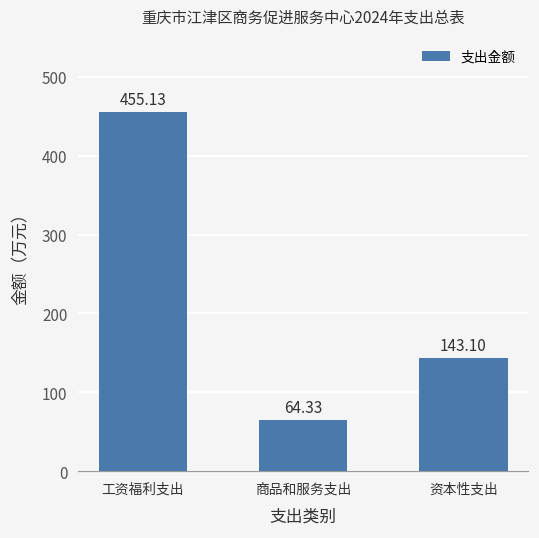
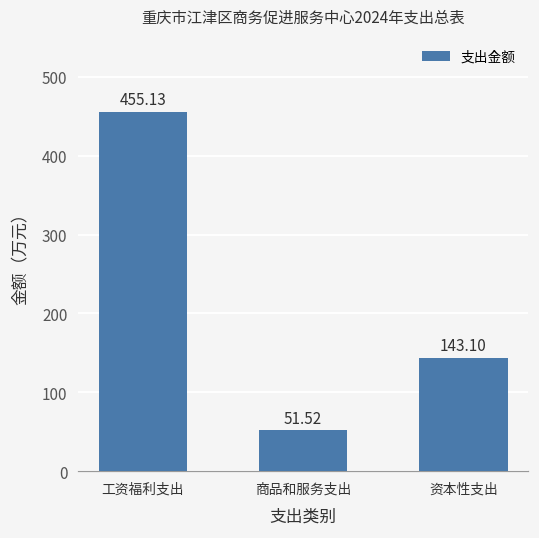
商品和服务支出: 64.33 -> 51.52
